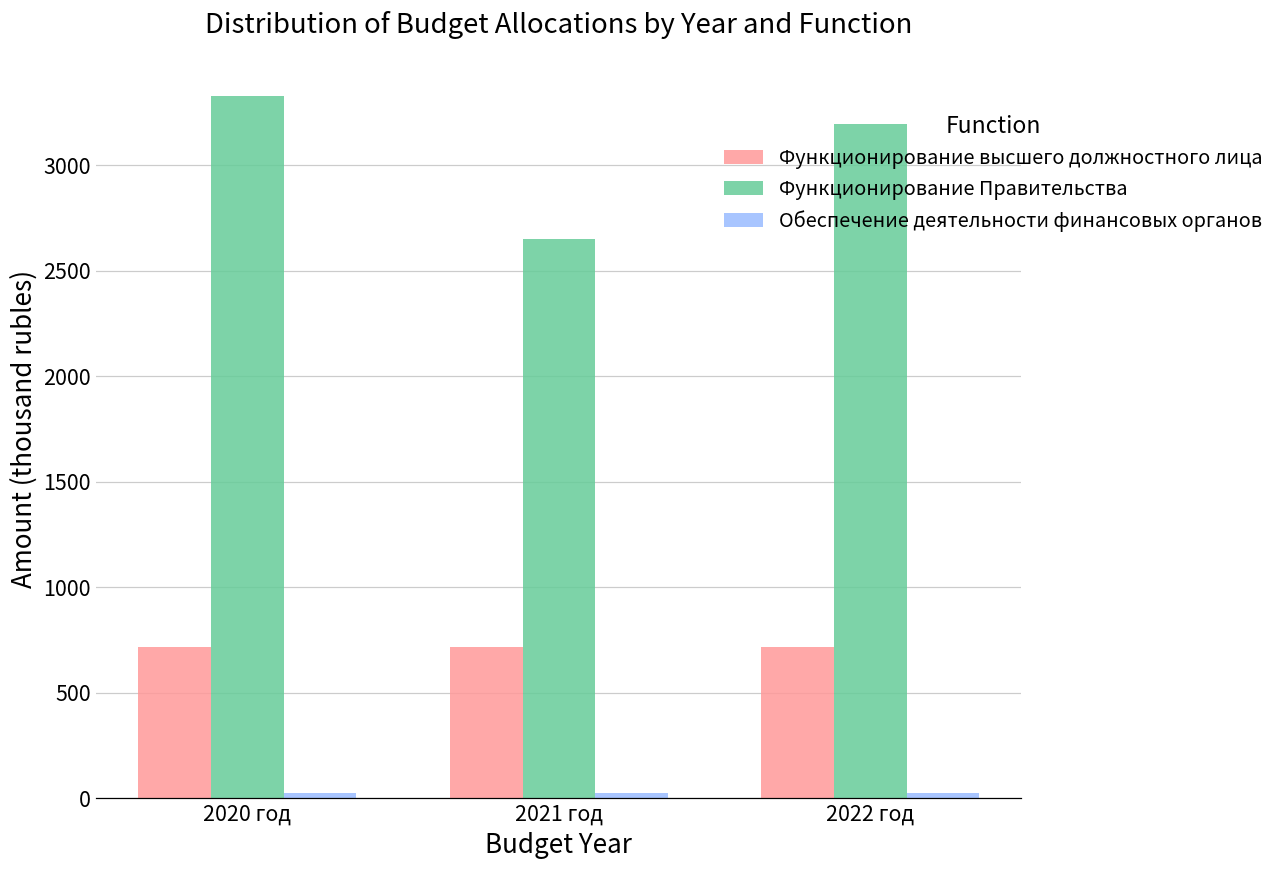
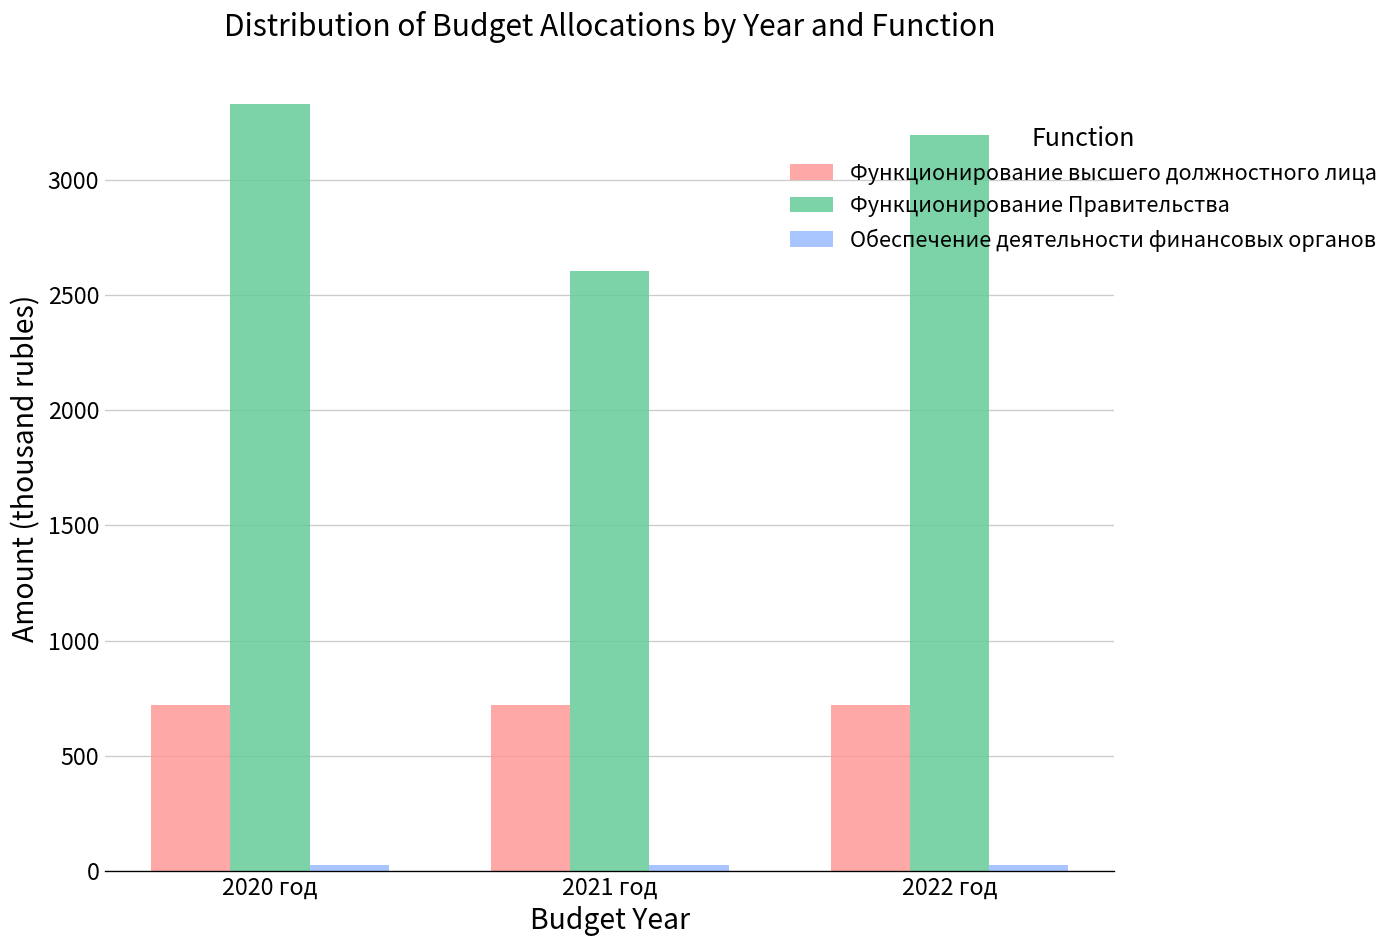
Функционирование Правительства, 2021 год: 2650 -> 2610
